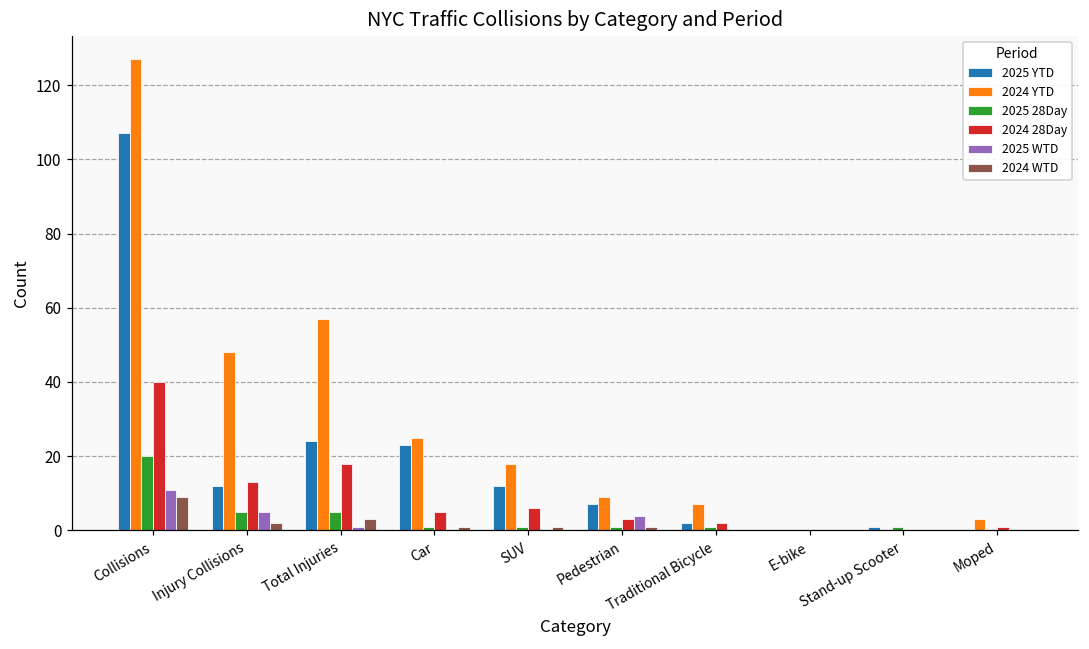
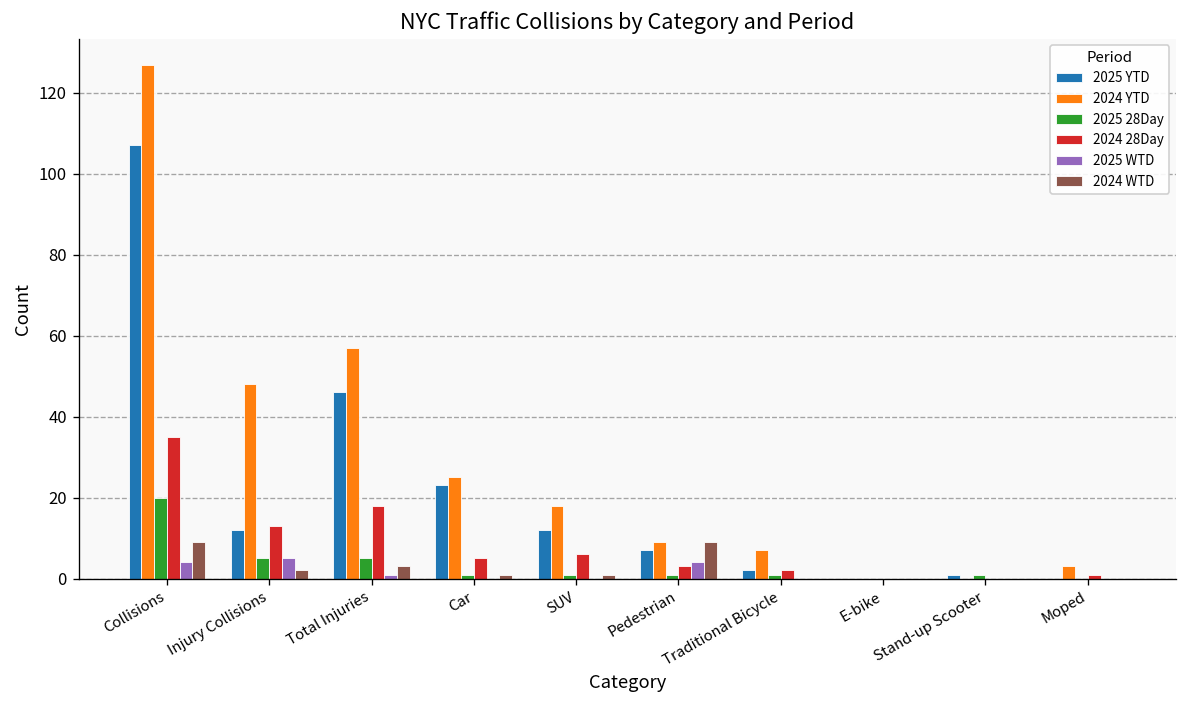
2024 28Day, Collisions: 40 -> 35
2025 WTD, Collisions: 11 -> 4
2025 YTD, Total Injuries: 24 -> 46
2024 WTD, Pedestrian: 1 -> 9
